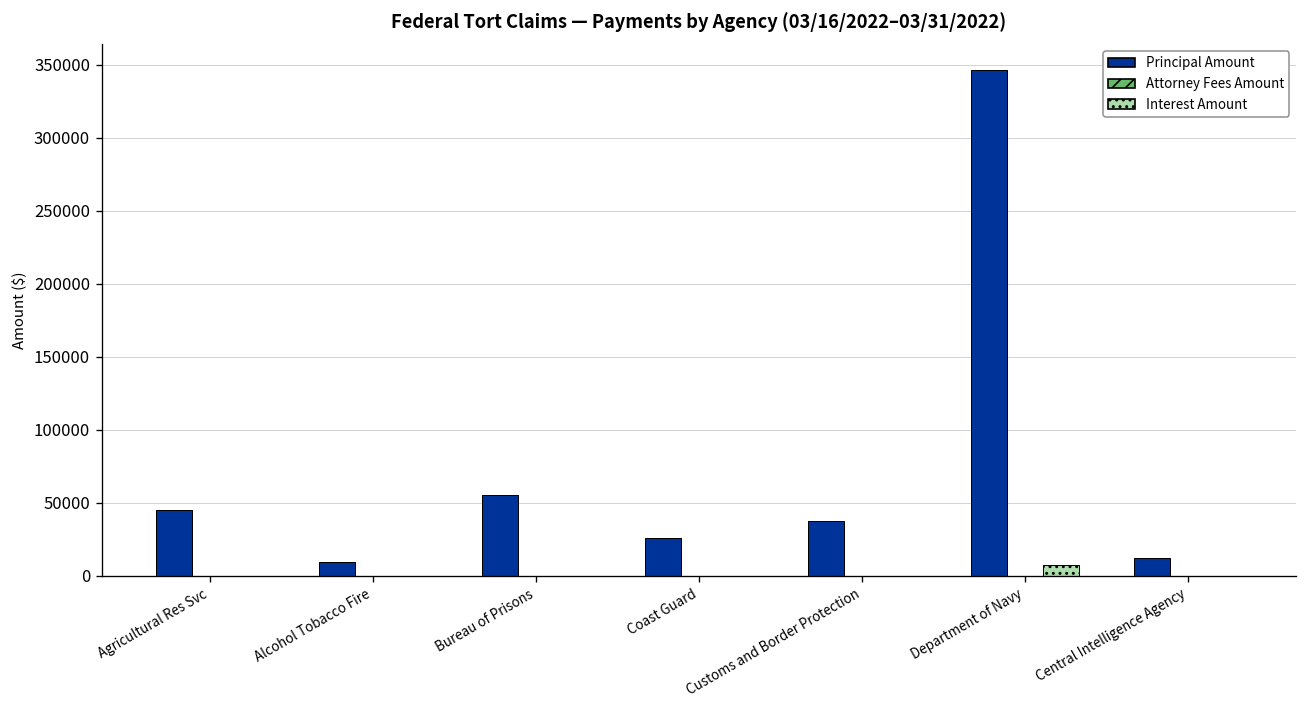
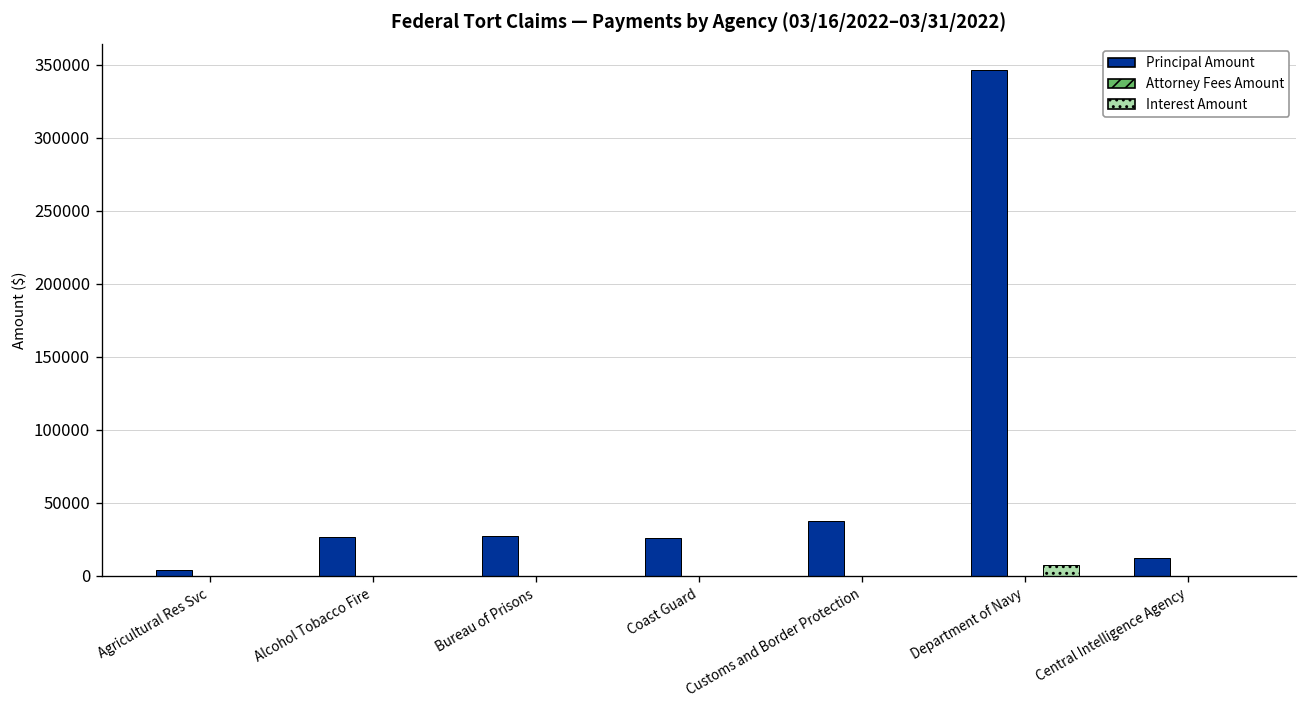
Principal Amount, Agricultural Res Svc: 45000 -> 4000
Principal Amount, Alcohol Tobacco Fire: 9000 -> 27000
Principal Amount, Bureau of Prisons: 56000 -> 27000
